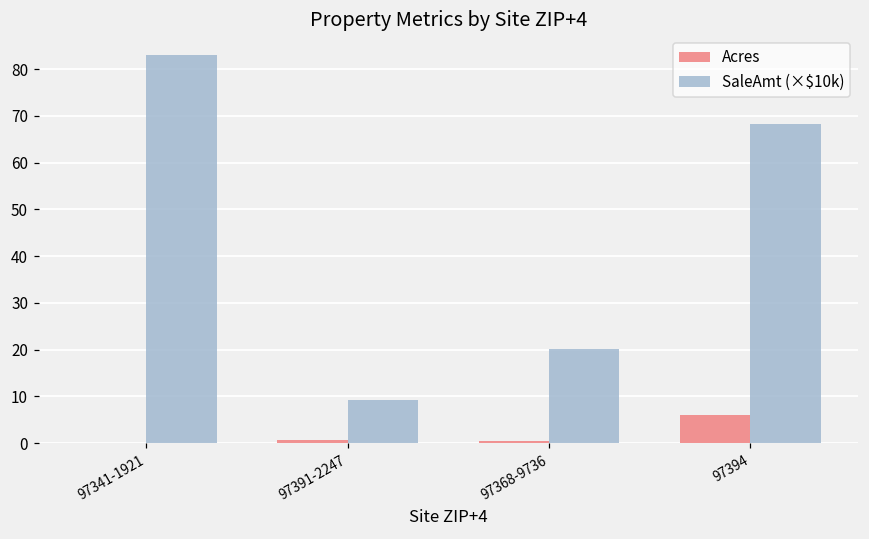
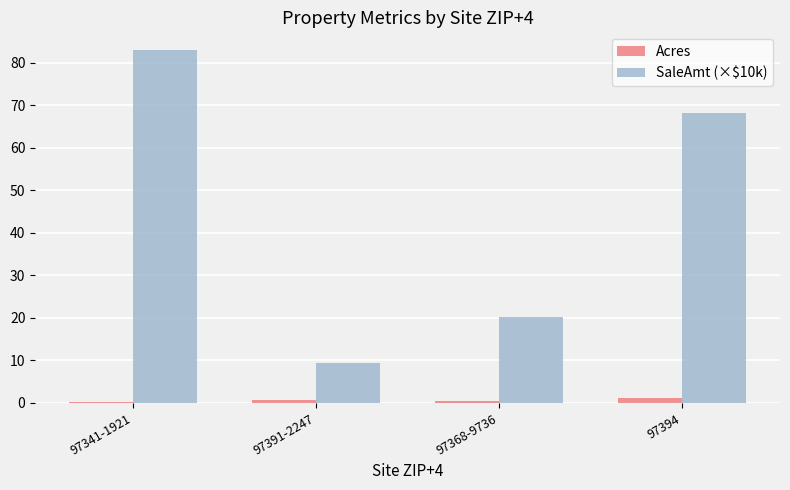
Acres, 97394: 6 -> 1
